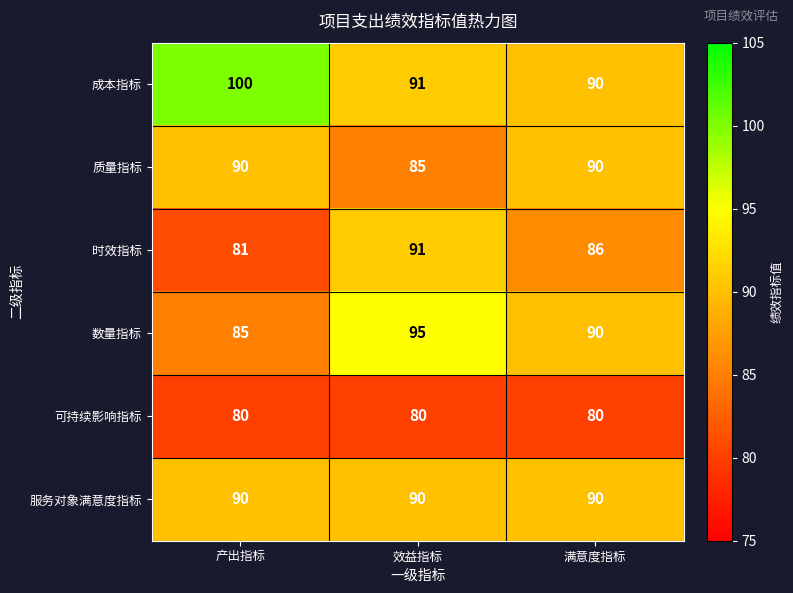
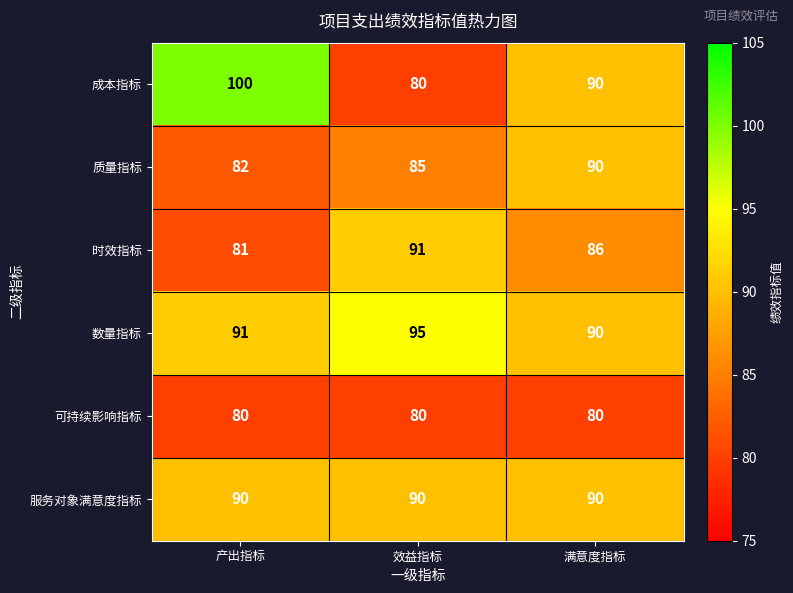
成本指标, 效益指标: 91 -> 80
质量指标, 产出指标: 90 -> 82
数量指标, 产出指标: 85 -> 91
